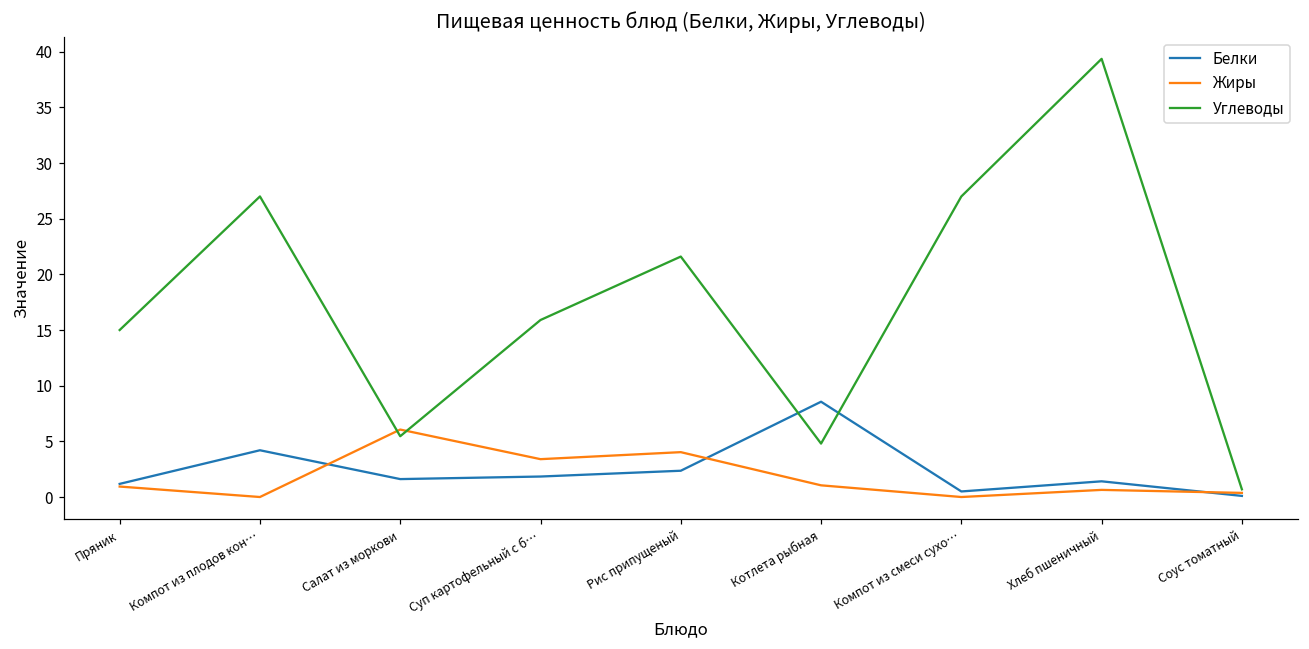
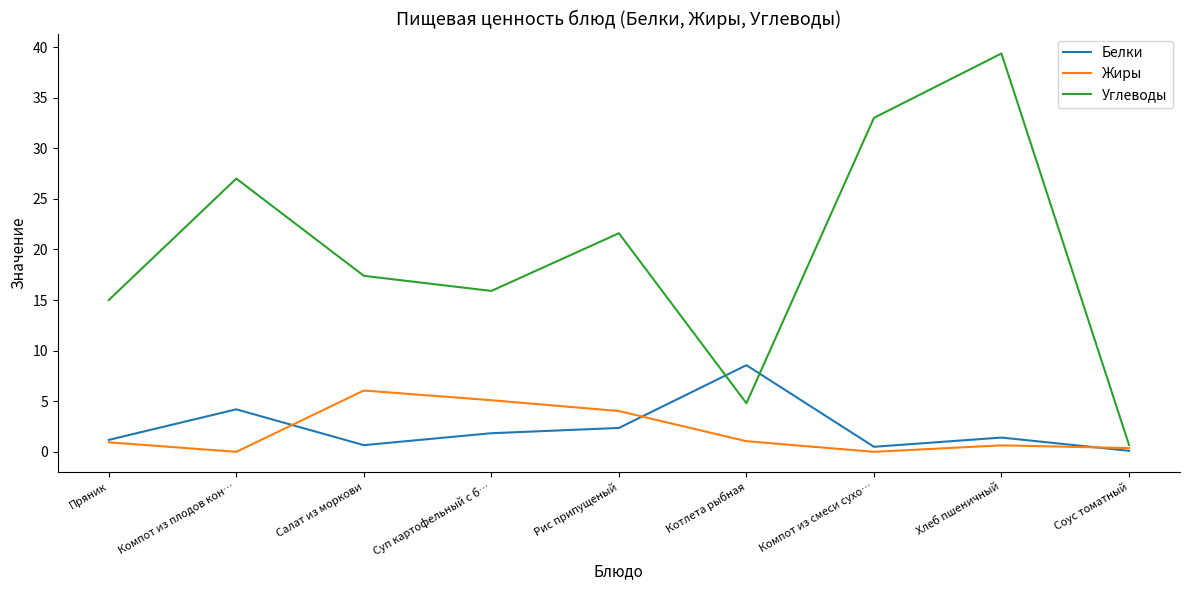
Белки, Салат из моркови: 1.6 -> 0.7
Углеводы, Салат из моркови: 5.5 -> 17.4
Жиры, Суп картофельный с б…: 3.4 -> 5.1
Углеводы, Компот из смеси сухо…: 27 -> 33
